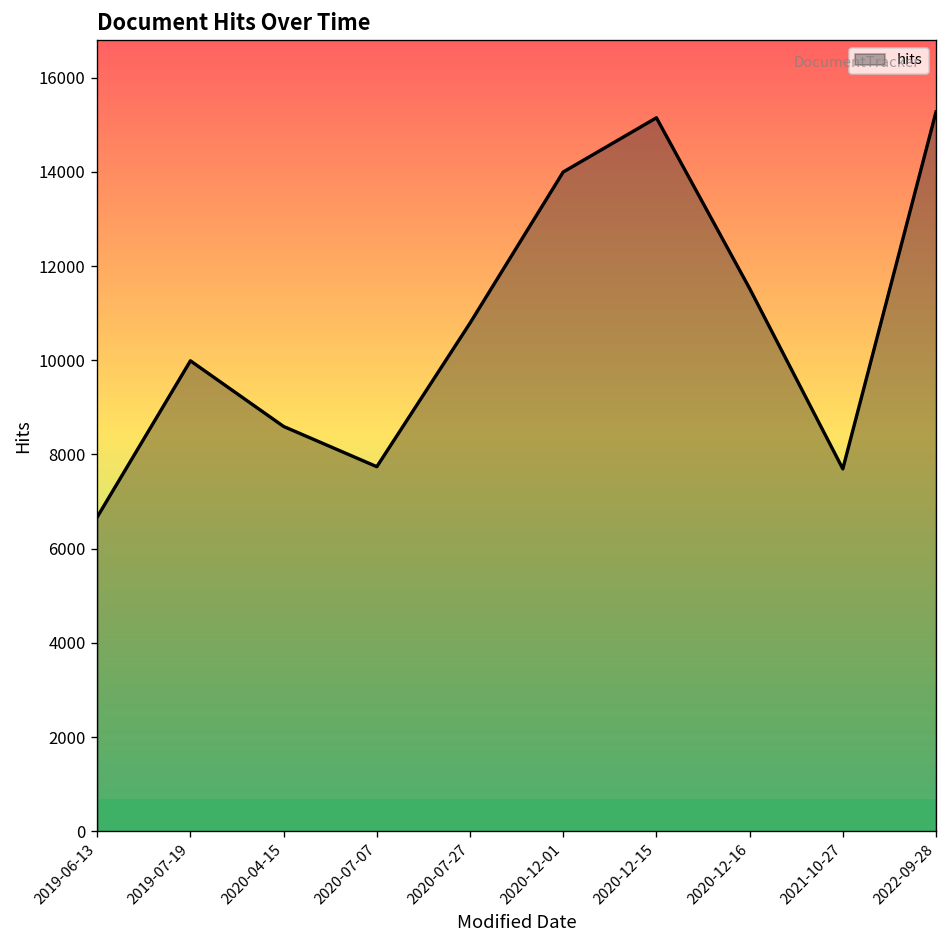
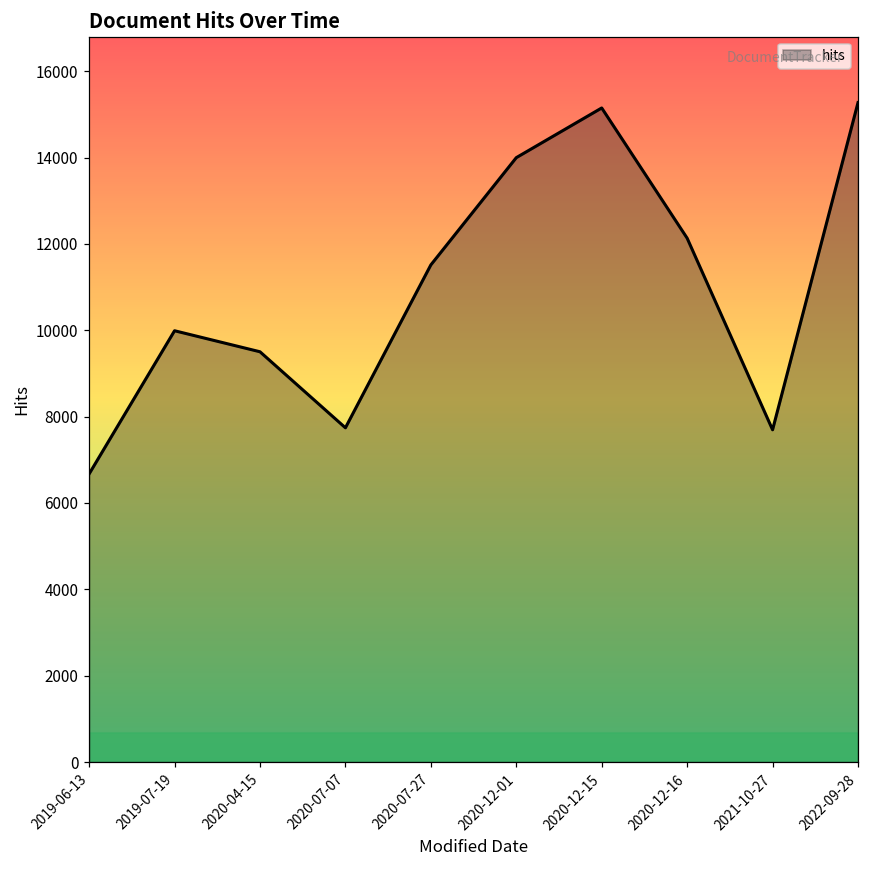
2020-04-15: 8600 -> 9500
2020-07-27: 10800 -> 11500
2020-12-16: 11500 -> 12100
